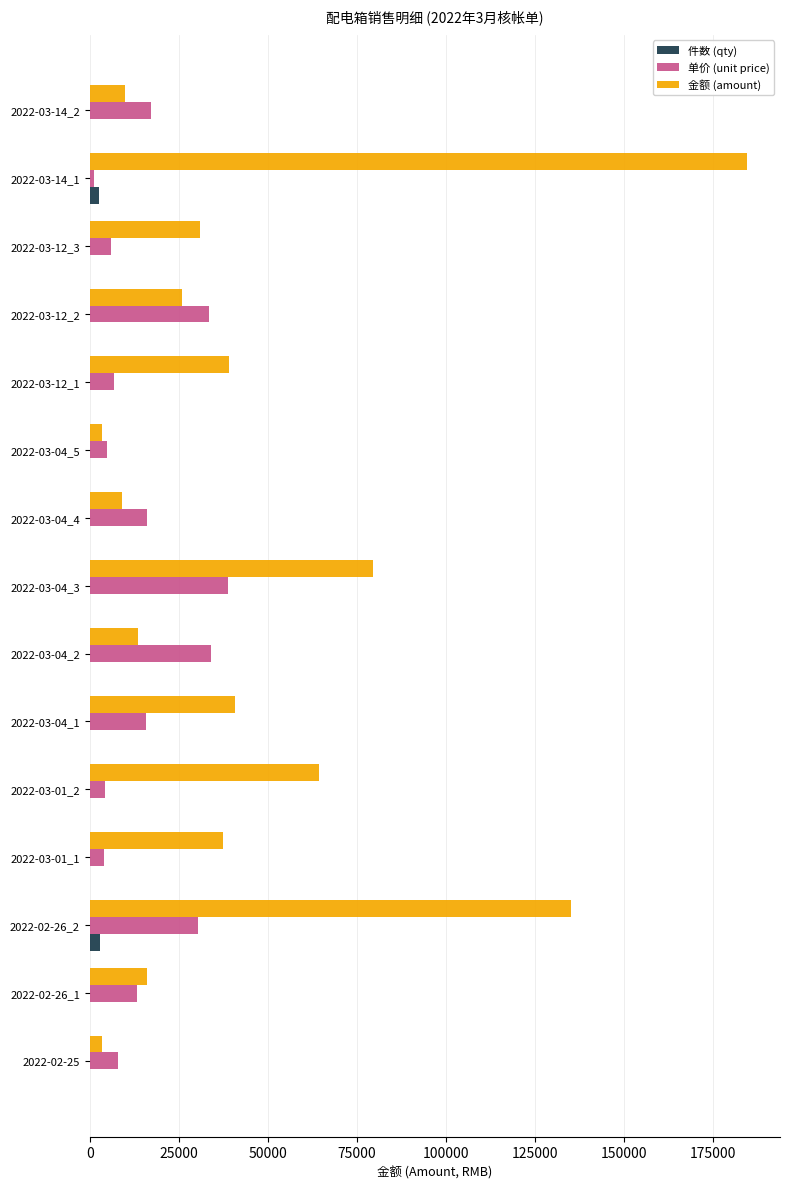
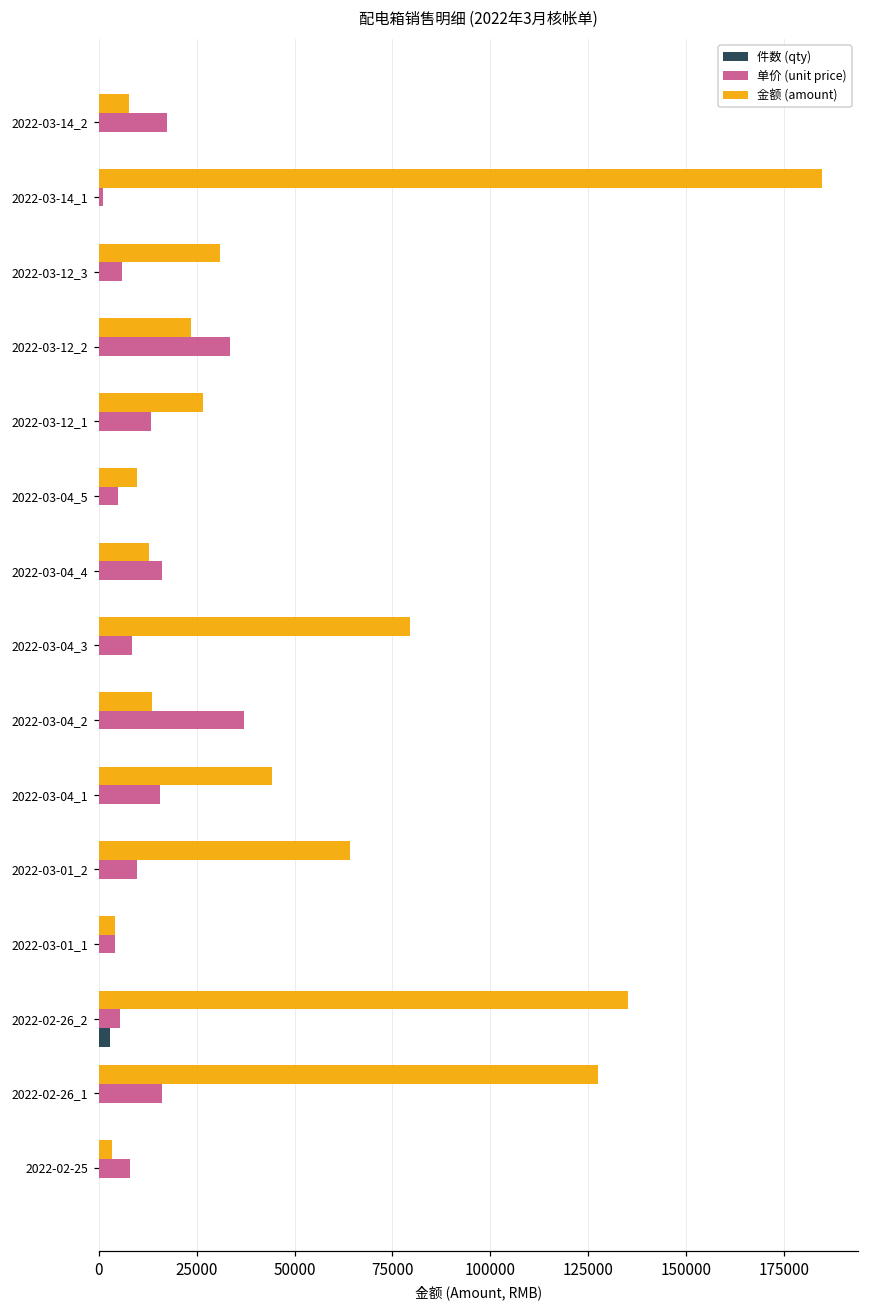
金额 (amount), 2022-03-14_2: 10000 -> 8000
件数 (qty), 2022-03-14_1: 2000 -> 0
金额 (amount), 2022-03-12_2: 26000 -> 23000
金额 (amount), 2022-03-12_1: 39000 -> 27000
单价 (unit price), 2022-03-12_1: 7000 -> 13000
金额 (amount), 2022-03-04_5: 3000 -> 10000
金额 (amount), 2022-03-04_4: 9000 -> 13000
单价 (unit price), 2022-03-04_3: 39000 -> 8000
单价 (unit price), 2022-03-04_2: 34000 -> 37000
金额 (amount), 2022-03-04_1: 41000 -> 44000
单价 (unit price), 2022-03-01_2: 4000 -> 10000
金额 (amount), 2022-03-01_1: 37000 -> 4000
单价 (unit price), 2022-02-26_2: 30000 -> 5000
金额 (amount), 2022-02-26_1: 16000 -> 127000
单价 (unit price), 2022-02-26_1: 13000 -> 16000
